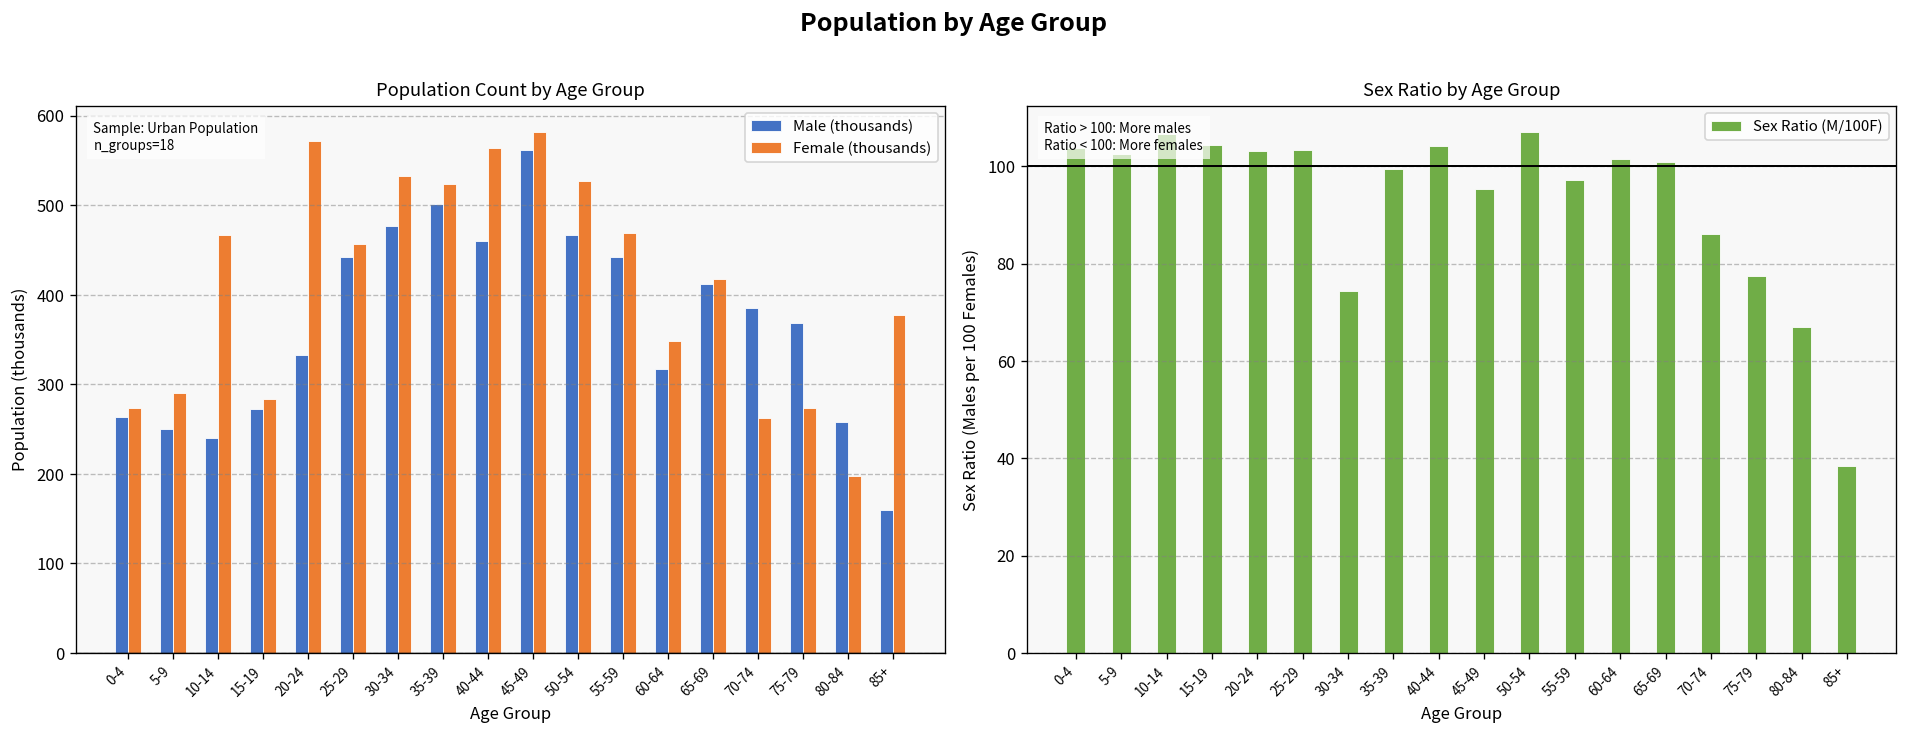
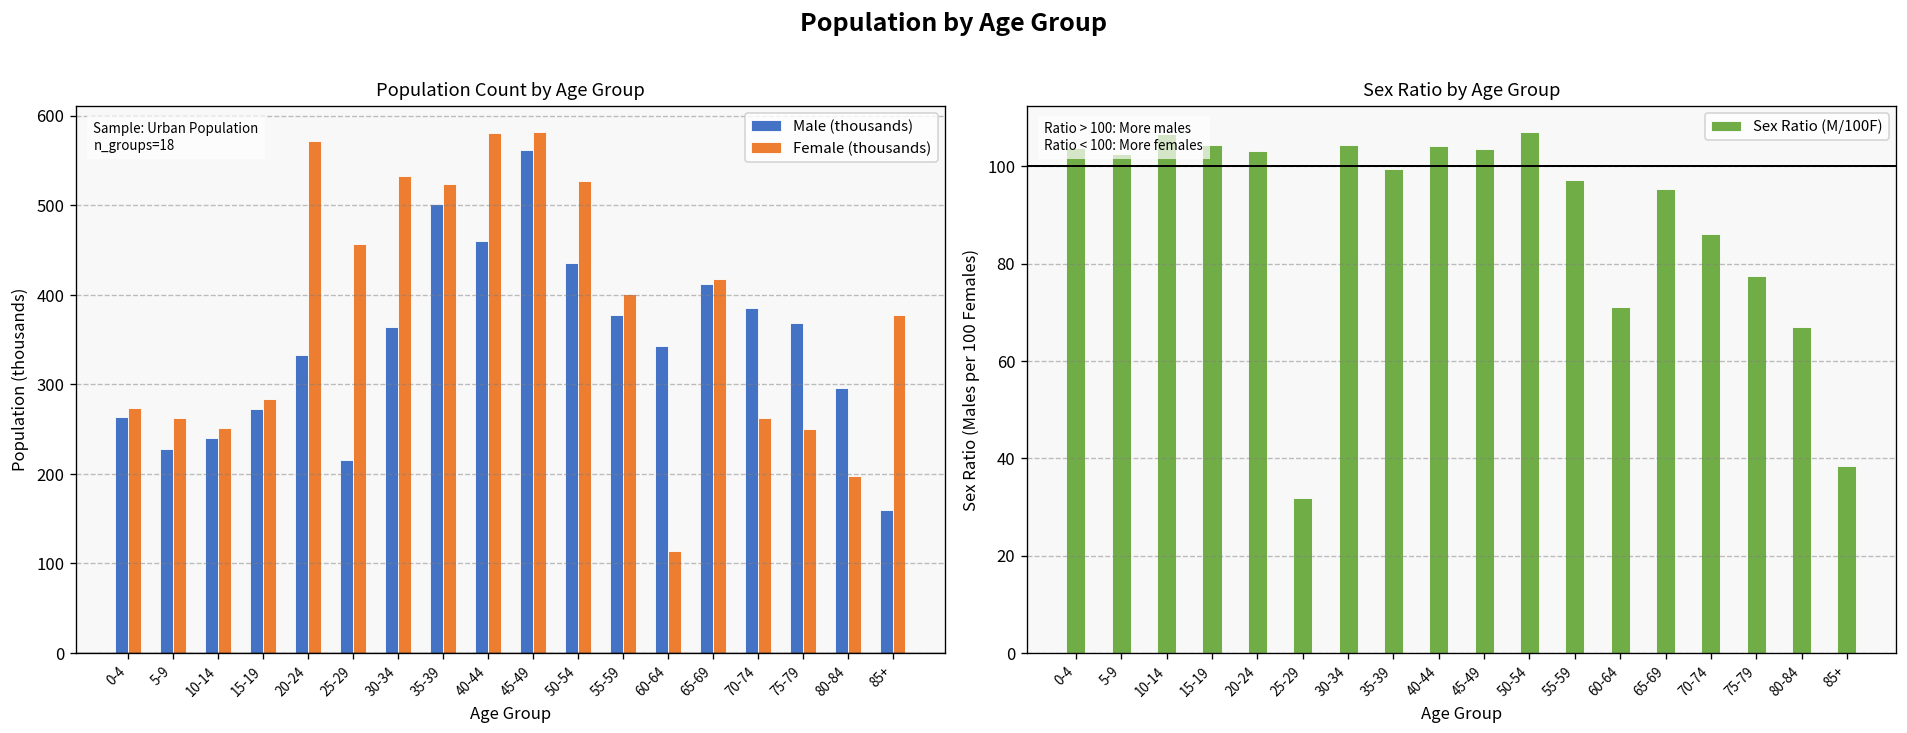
Population Count by Age Group, Male (thousands), 5-9: 250 -> 230
Population Count by Age Group, Female (thousands), 5-9: 290 -> 260
Population Count by Age Group, Female (thousands), 10-14: 470 -> 250
Population Count by Age Group, Male (thousands), 25-29: 440 -> 220
Population Count by Age Group, Male (thousands), 30-34: 480 -> 360
Population Count by Age Group, Female (thousands), 40-44: 560 -> 580
Population Count by Age Group, Male (thousands), 50-54: 470 -> 440
Population Count by Age Group, Male (thousands), 55-59: 440 -> 380
Population Count by Age Group, Female (thousands), 55-59: 470 -> 400
Population Count by Age Group, Male (thousands), 60-64: 320 -> 340
Population Count by Age Group, Female (thousands), 60-64: 350 -> 110
Population Count by Age Group, Female (thousands), 75-79: 270 -> 250
Population Count by Age Group, Male (thousands), 80-84: 260 -> 300
Sex Ratio by Age Group, 25-29: 103 -> 32
Sex Ratio by Age Group, 30-34: 74 -> 104
Sex Ratio by Age Group, 45-49: 95 -> 104
Sex Ratio by Age Group, 60-64: 102 -> 71
Sex Ratio by Age Group, 65-69: 101 -> 95
